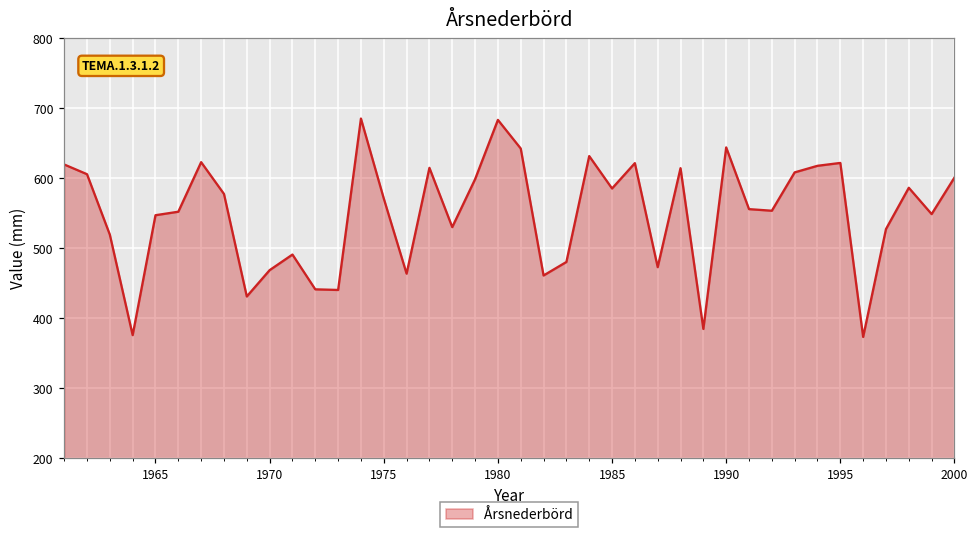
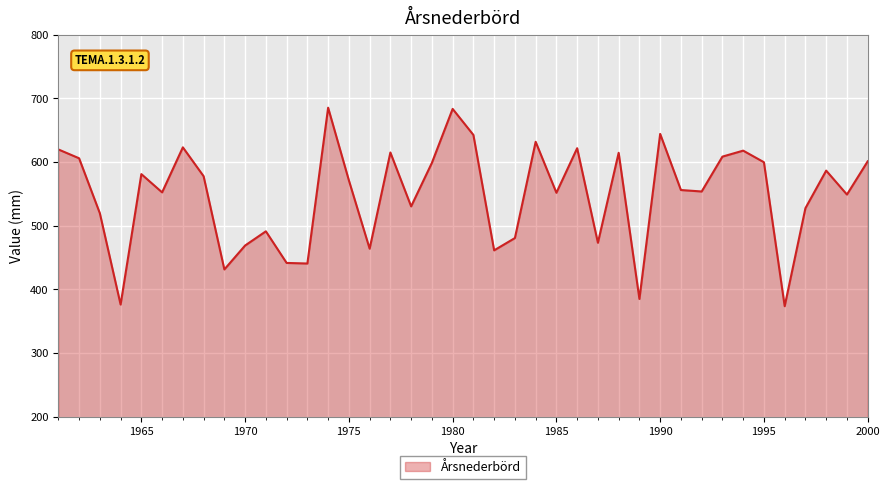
1965: 550 -> 580
1985: 590 -> 550
1995: 620 -> 600
